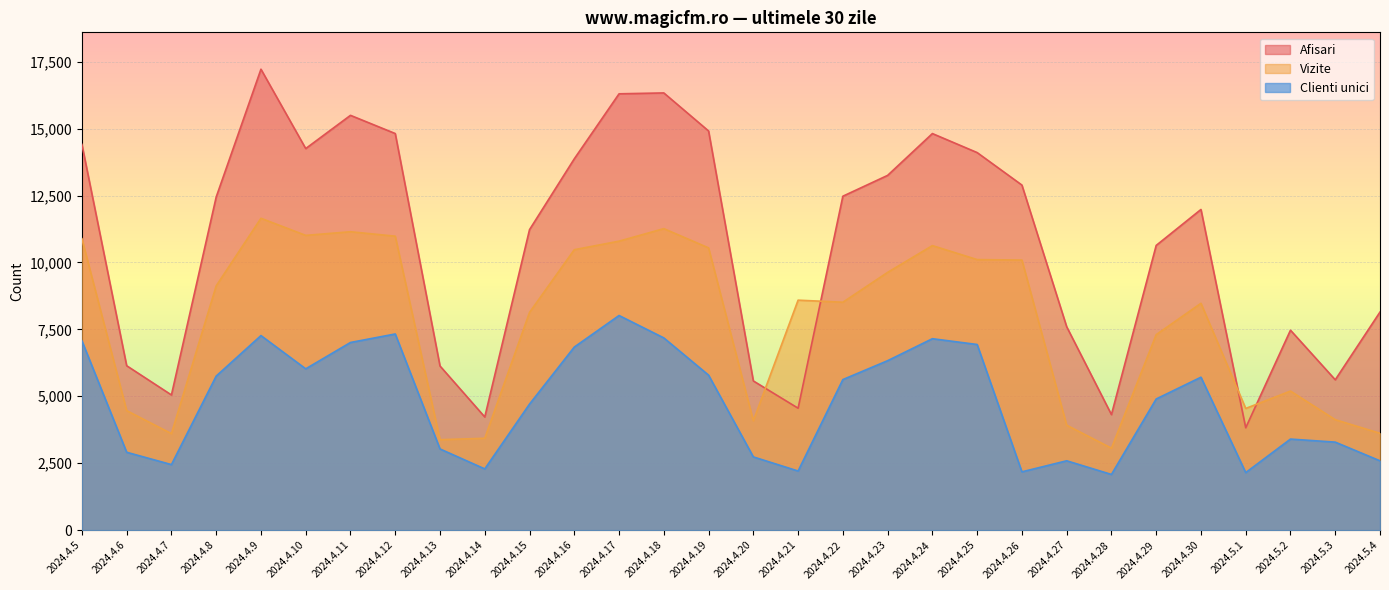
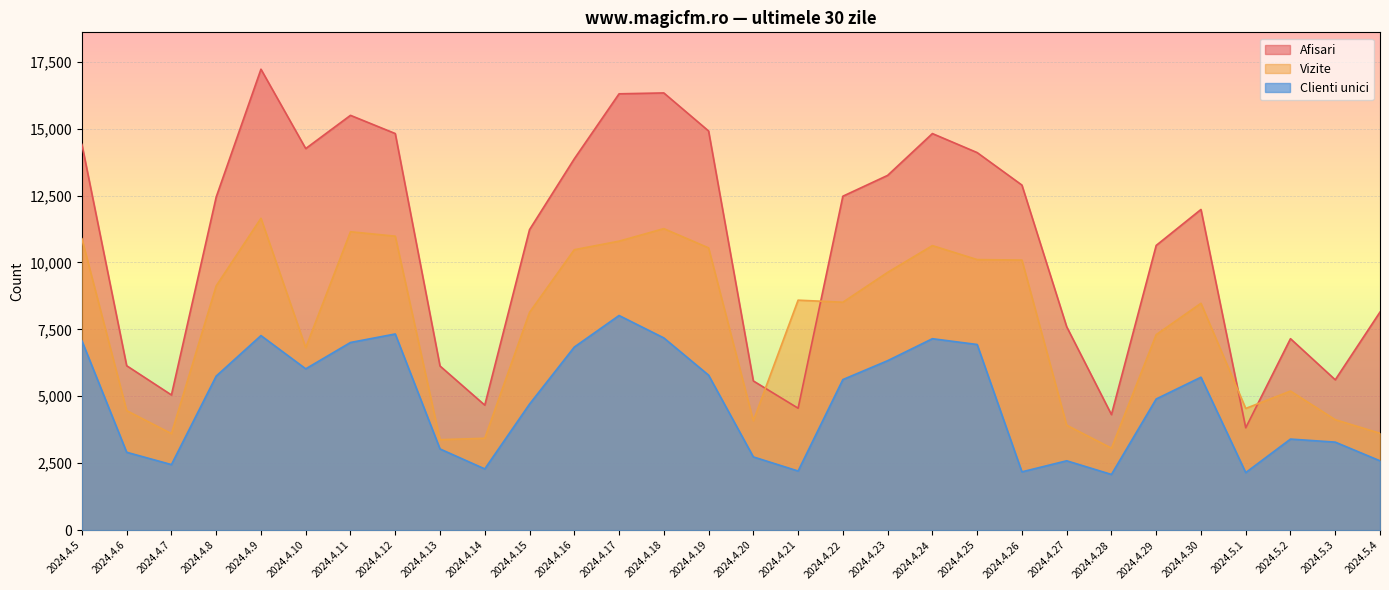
Vizite, 2024.4.10: 11,000 -> 6,800
Afisari, 2024.4.14: 4,200 -> 4,700
Afisari, 2024.5.2: 7,500 -> 7,200
